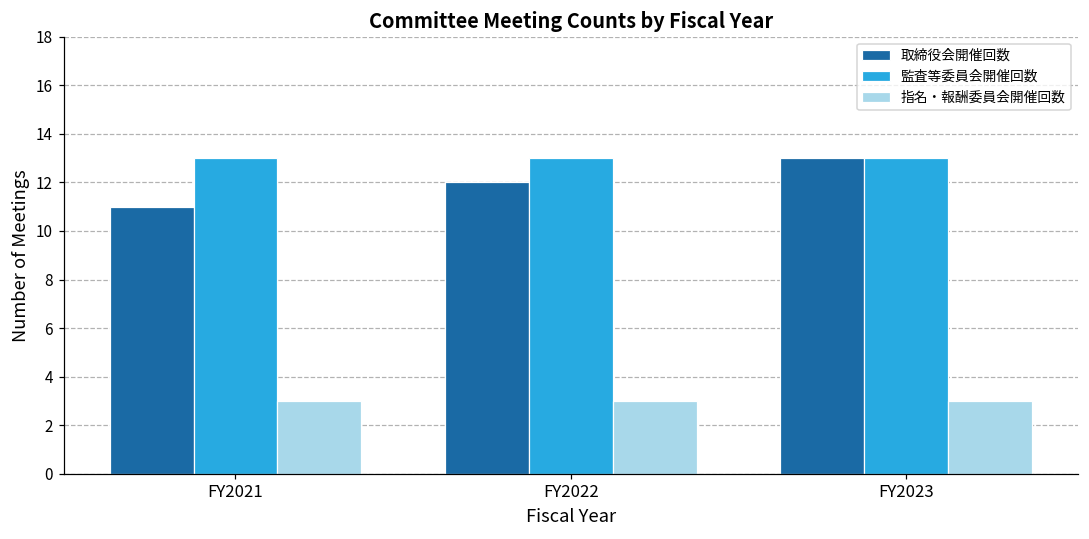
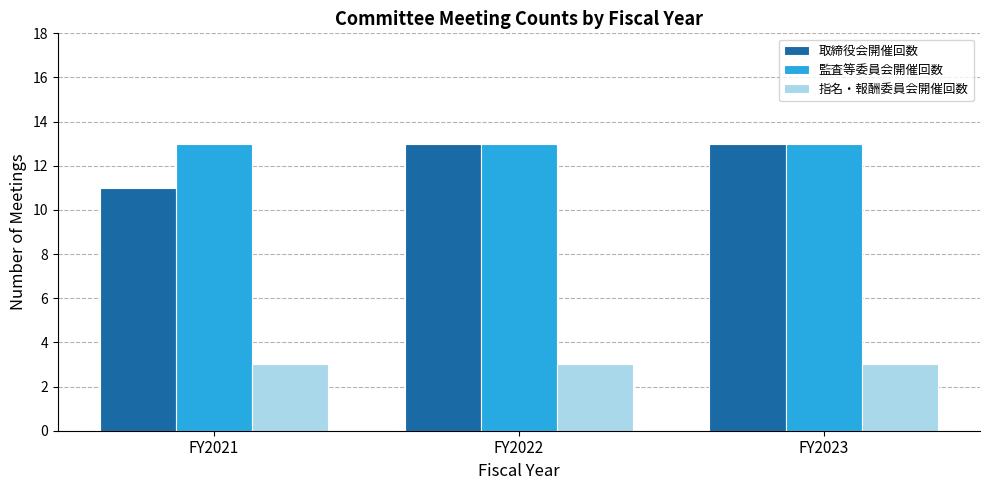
取締役会開催回数, FY2022: 12 -> 13
